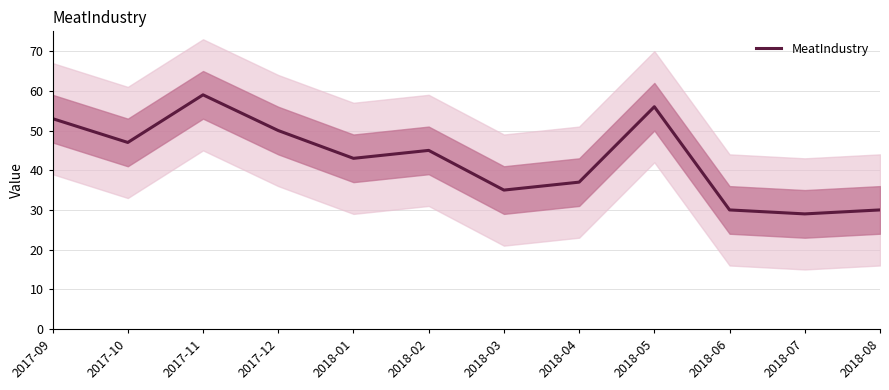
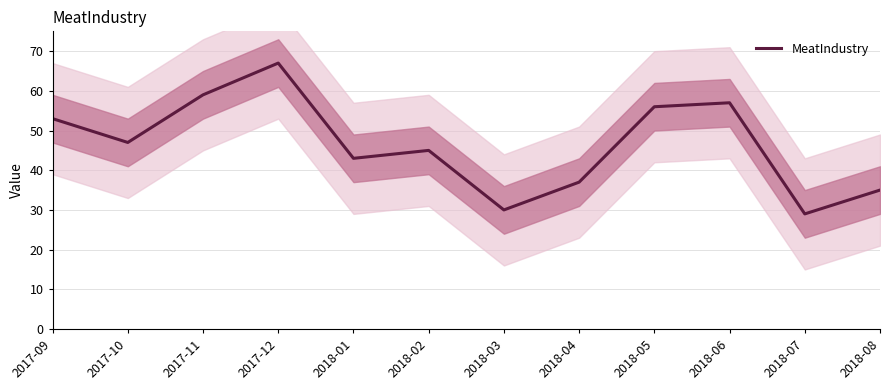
MeatIndustry, 2017-12: 50 -> 67
MeatIndustry, 2018-03: 35 -> 30
MeatIndustry, 2018-06: 30 -> 57
MeatIndustry, 2018-08: 30 -> 35
